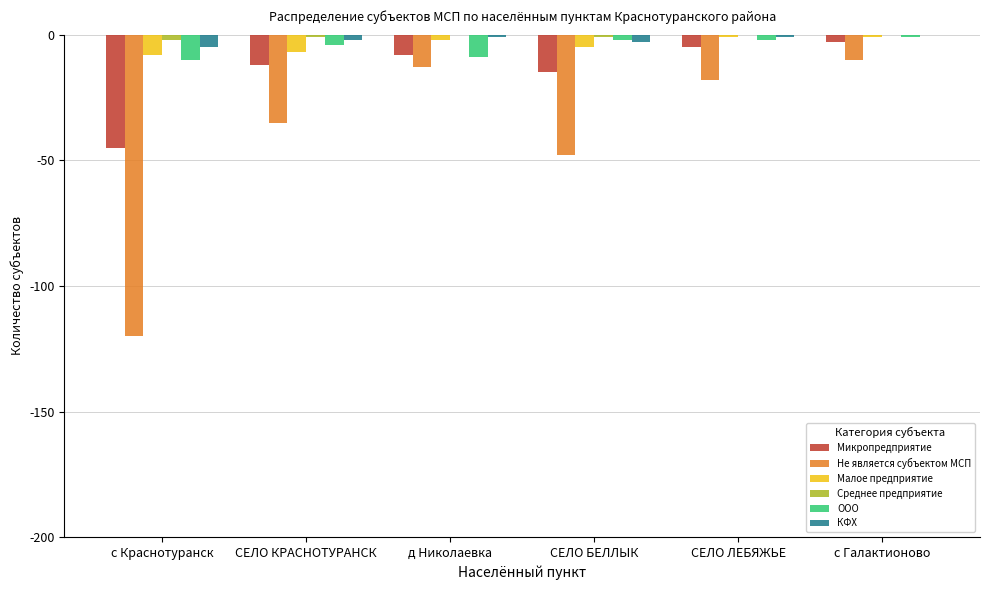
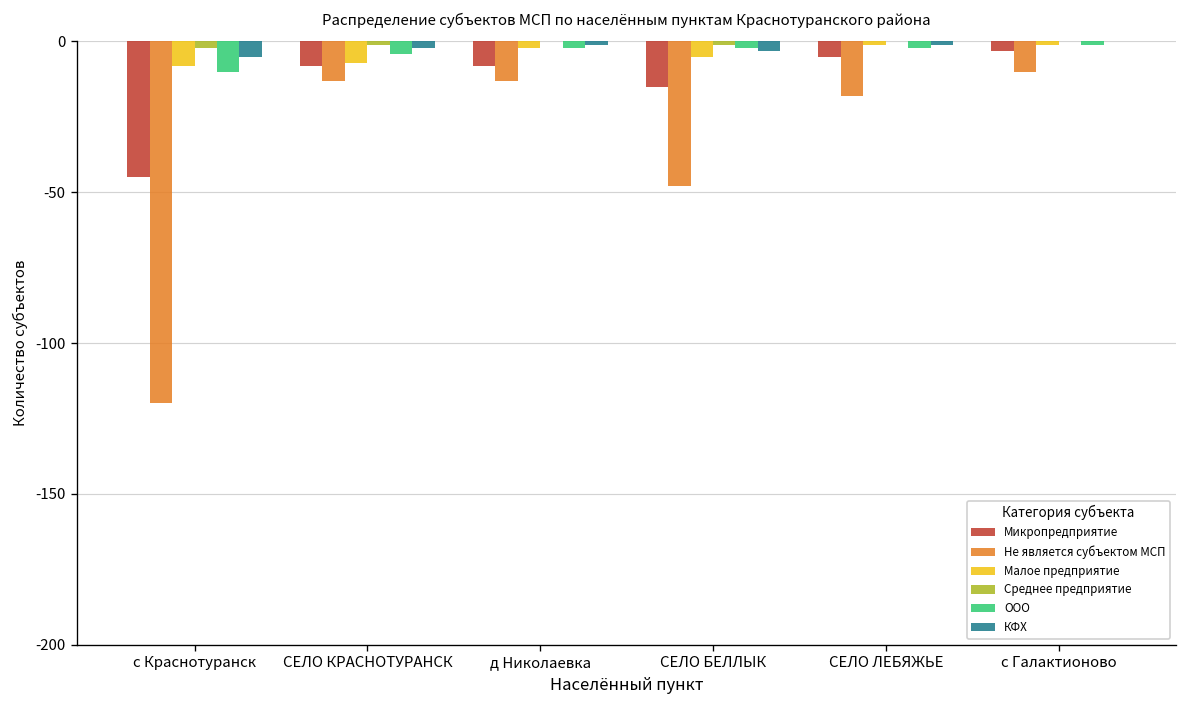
Микропредприятие, СЕЛО КРАСНОТУРАНСК: -12 -> -8
Не является субъектом МСП, СЕЛО КРАСНОТУРАНСК: -35 -> -13
ООО, д Николаевка: -9 -> -2
